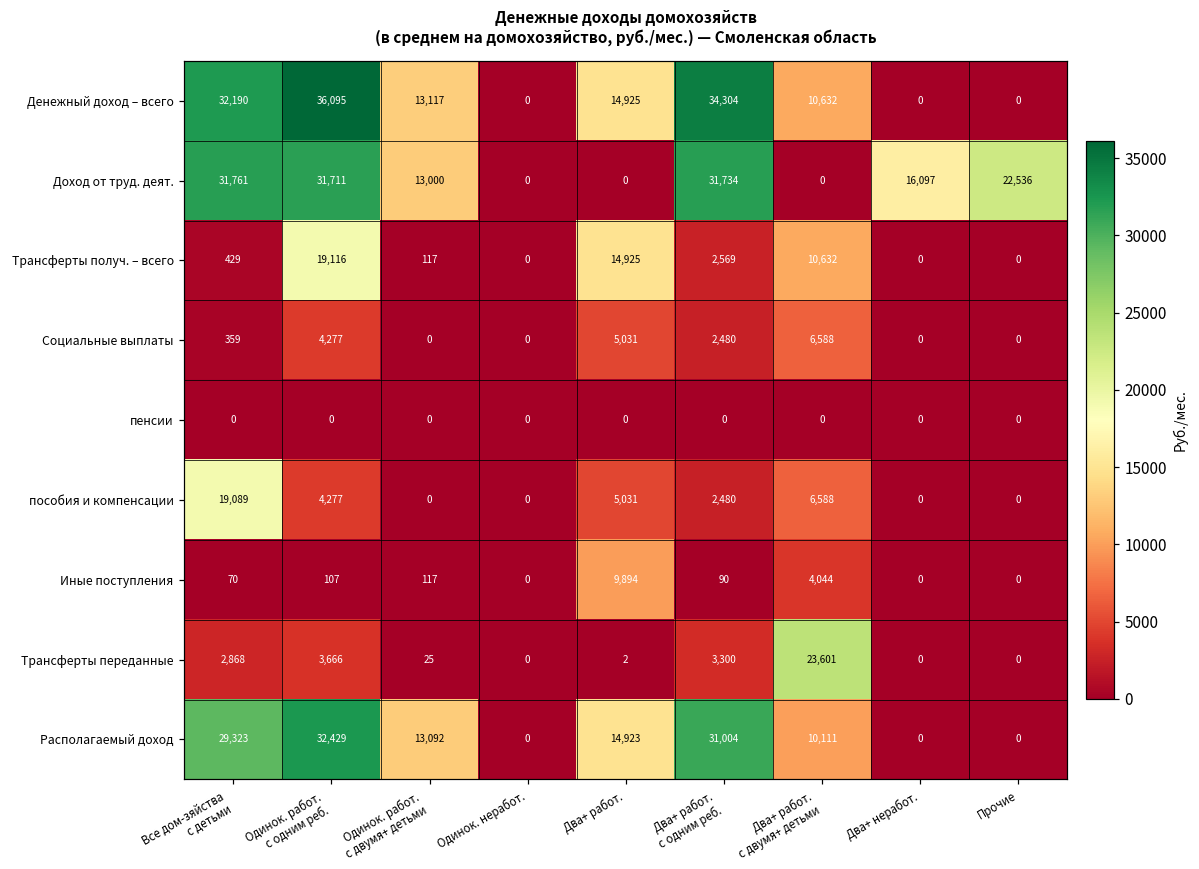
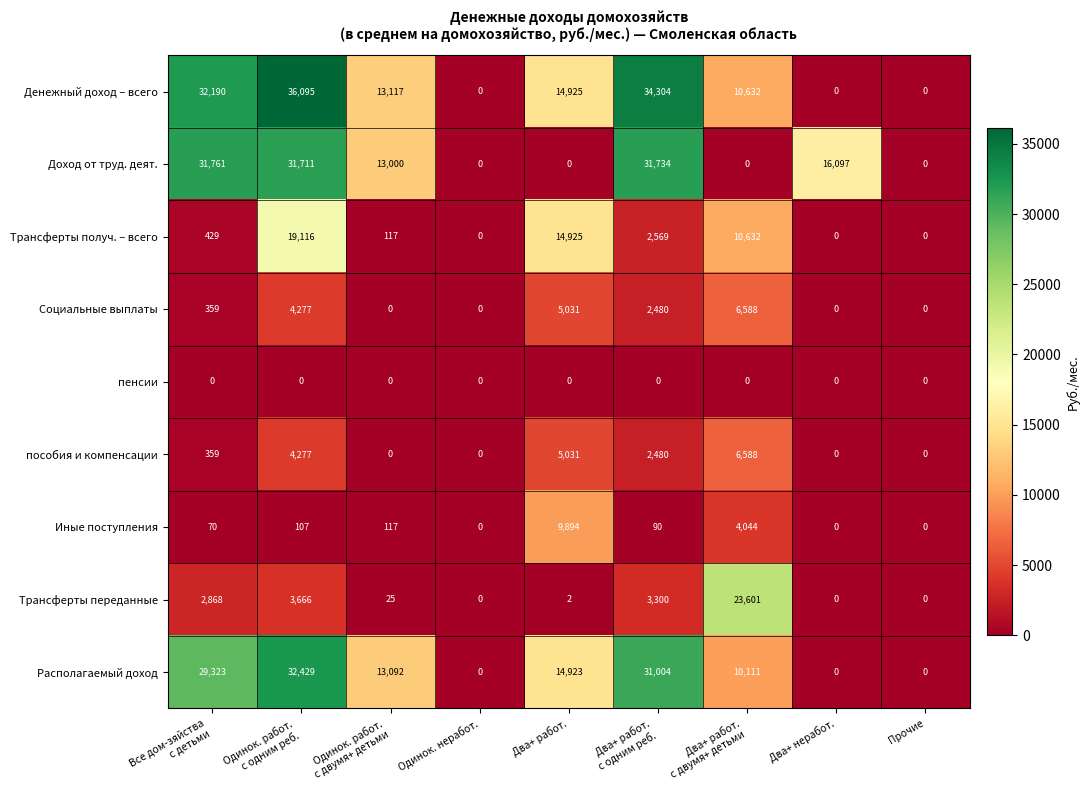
Доход от труд. деят., Прочие: 22,536 -> 0
пособия и компенсации, Все дом-зяйства с детьми: 19,089 -> 359
